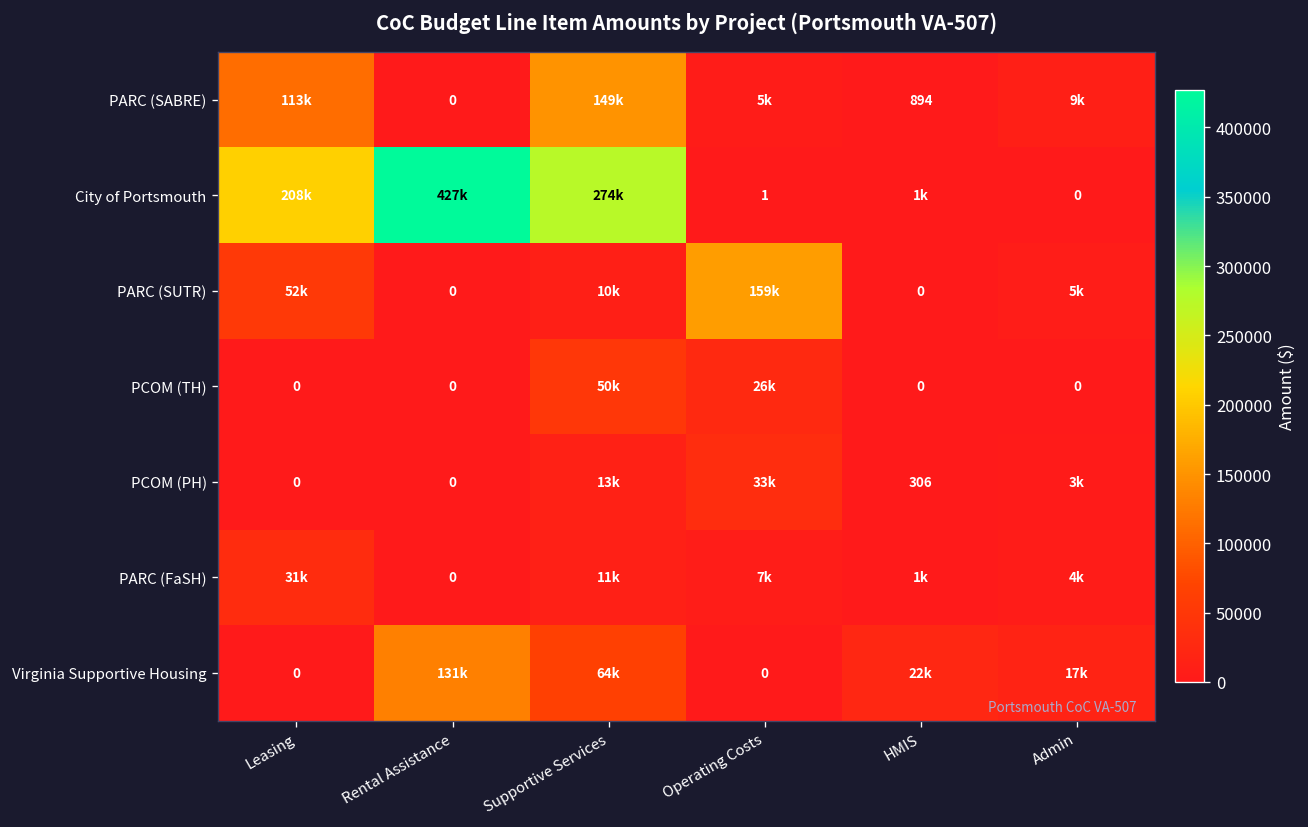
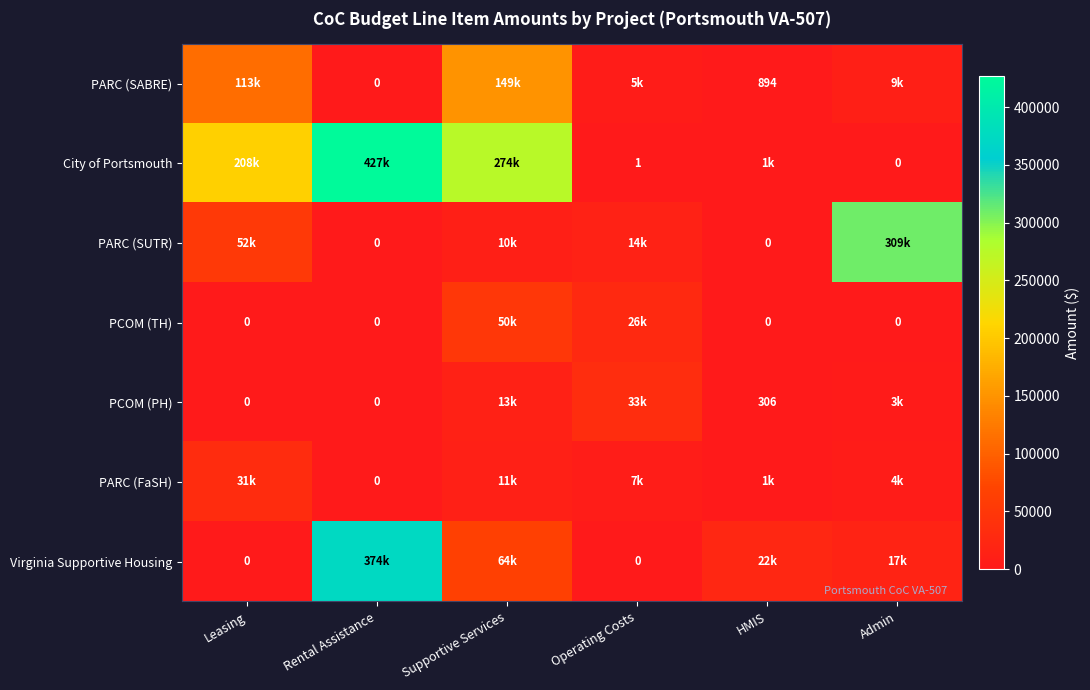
PARC (SUTR), Operating Costs: 159k -> 14k
PARC (SUTR), Admin: 5k -> 309k
Virginia Supportive Housing, Rental Assistance: 131k -> 374k
